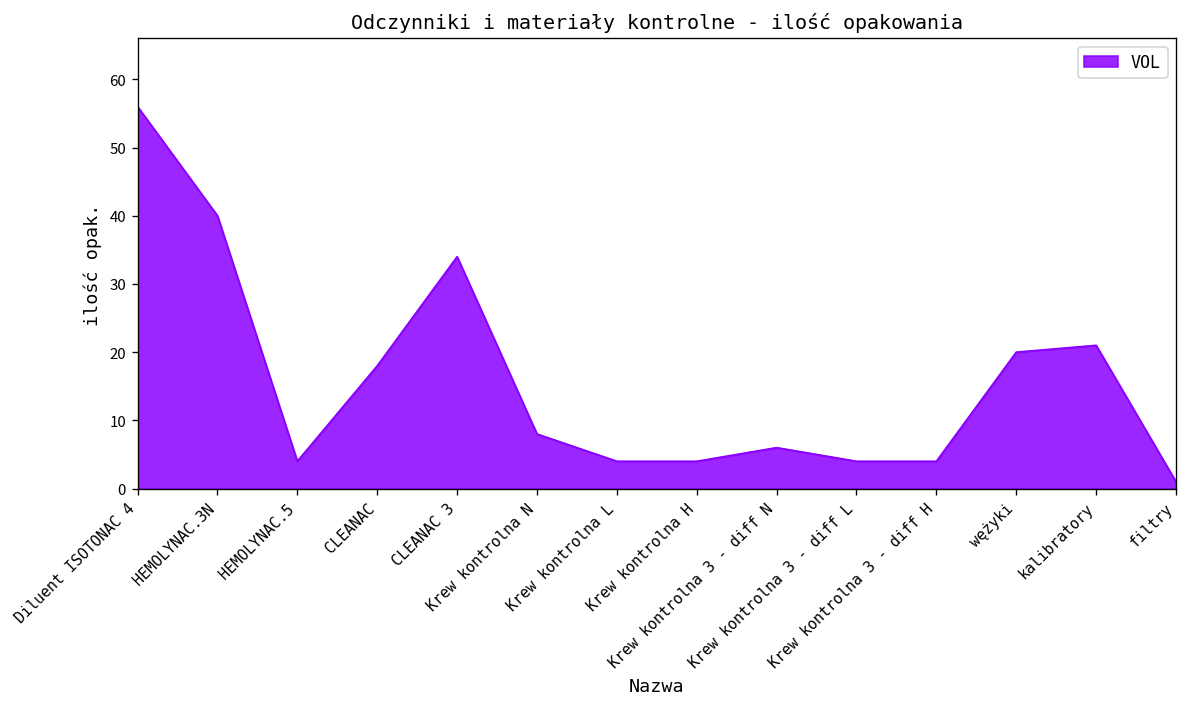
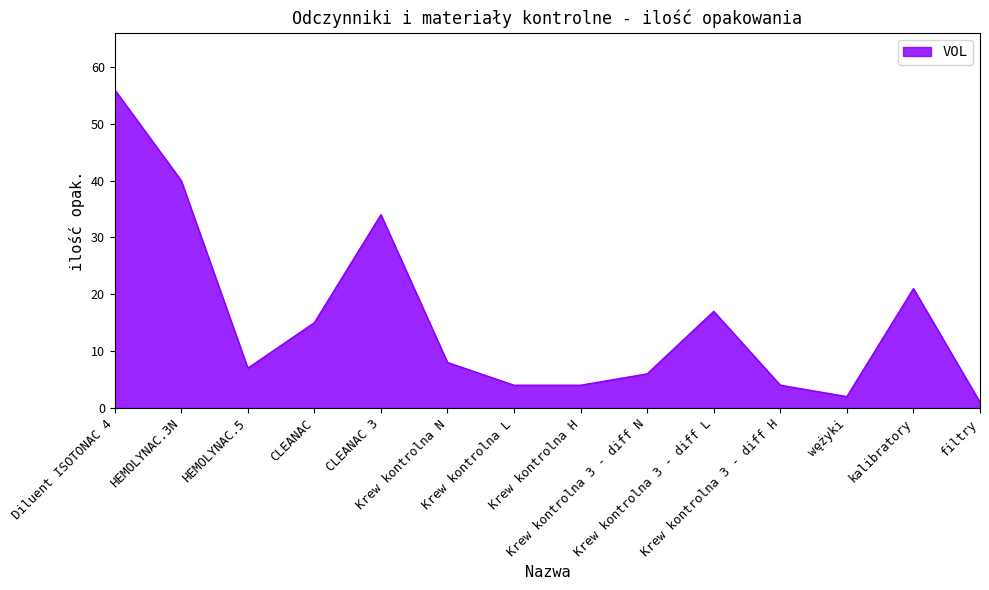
HEMOLYNAC.5: 4 -> 7
CLEANAC: 18 -> 15
Krew kontrolna 3 - diff L: 4 -> 17
wężyki: 20 -> 2
